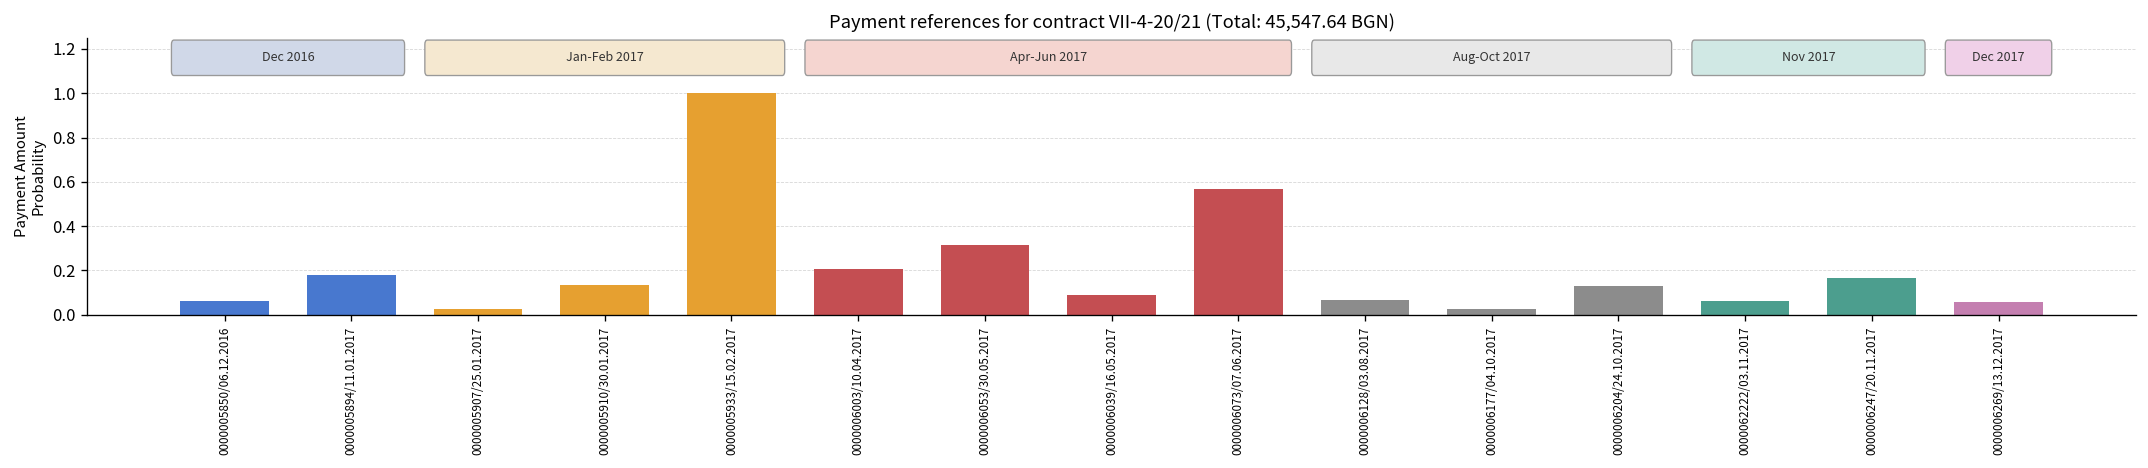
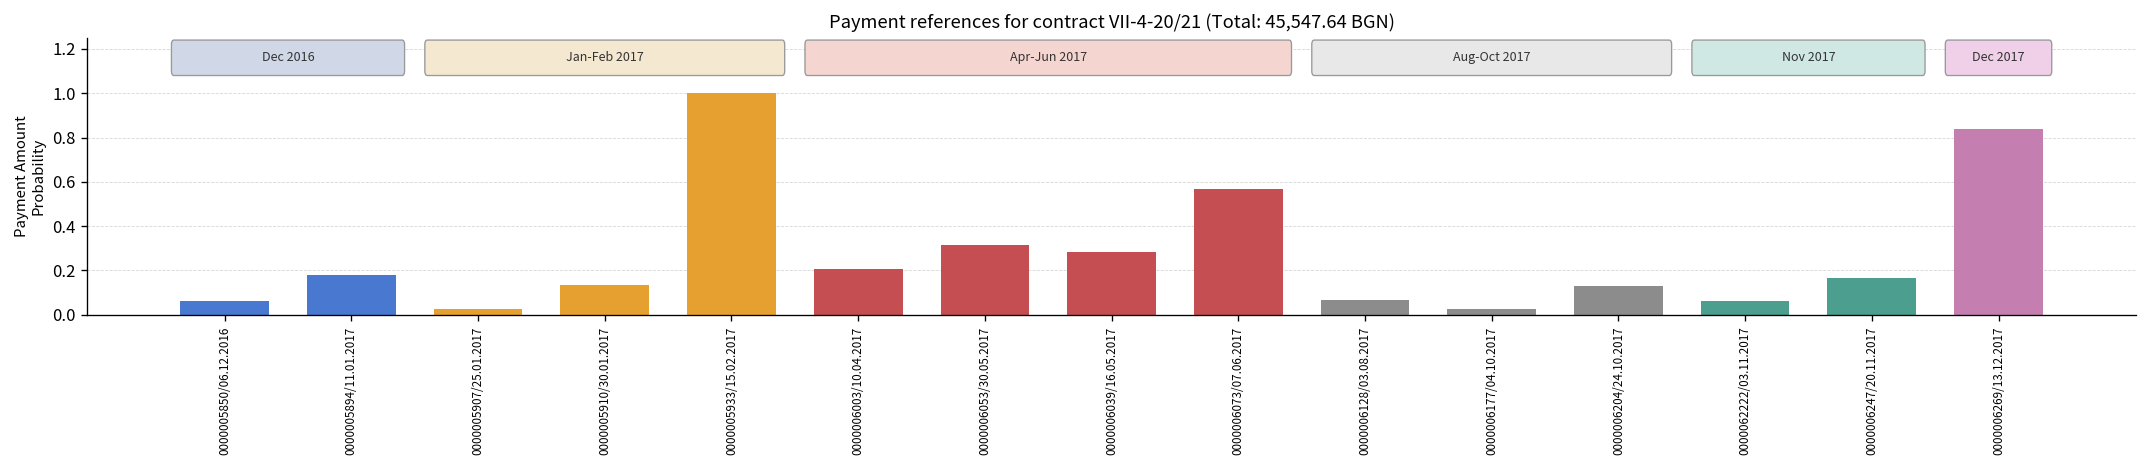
0000006039/16.05.2017: 0.09 -> 0.28
0000006269/13.12.2017: 0.06 -> 0.84
